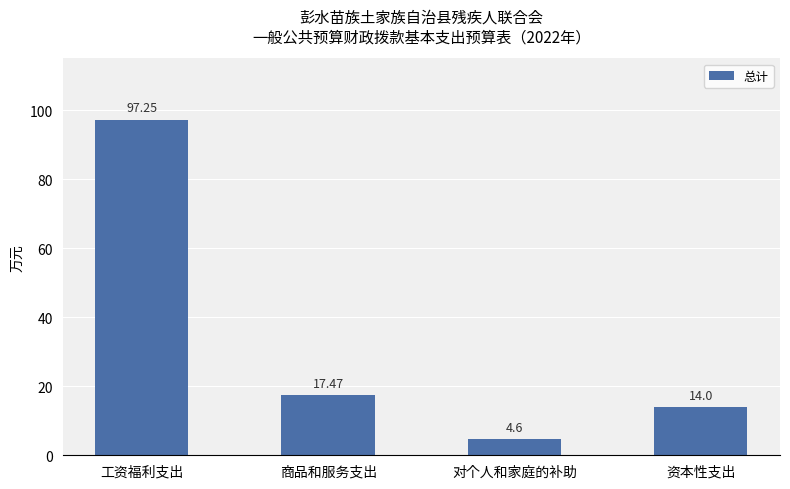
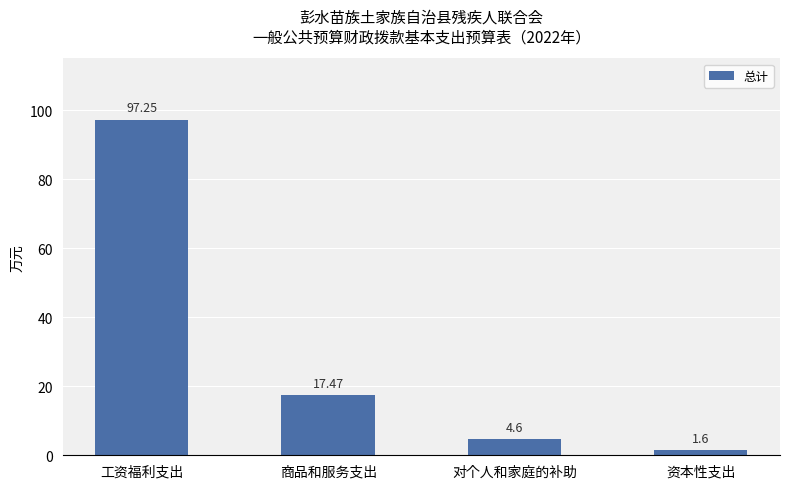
资本性支出: 14.0 -> 1.6
